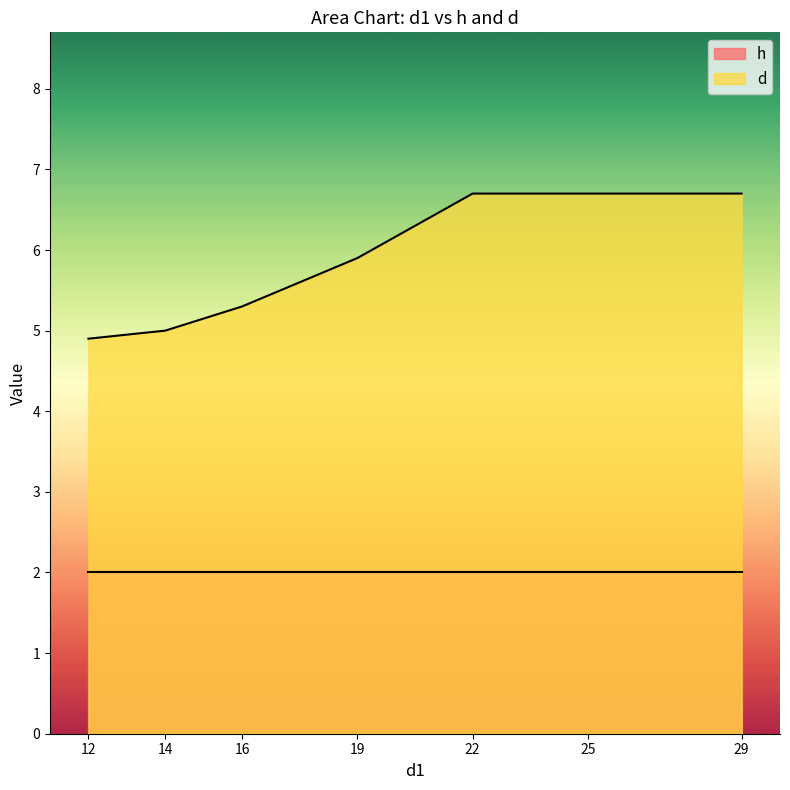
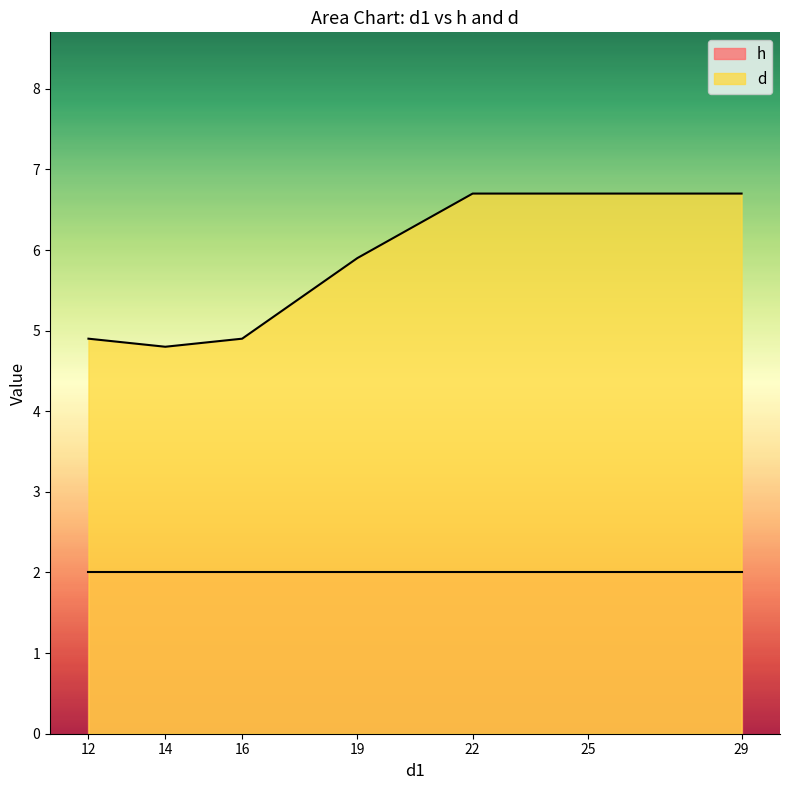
d, 14: 5.0 -> 4.8
d, 16: 5.3 -> 4.9
